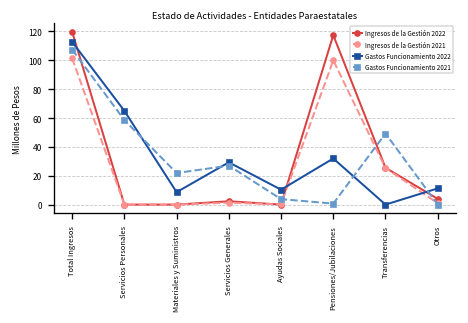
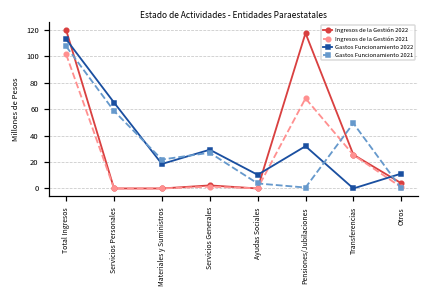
Gastos Funcionamiento 2022, Materiales y Suministros: 9 -> 19
Ingresos de la Gestión 2021, Pensiones/Jubilaciones: 100 -> 68
